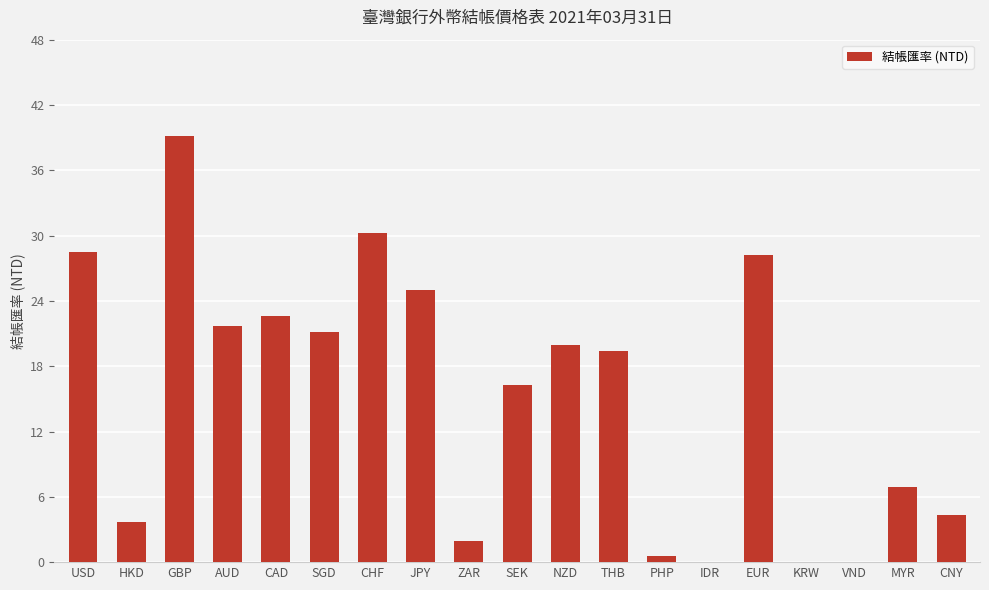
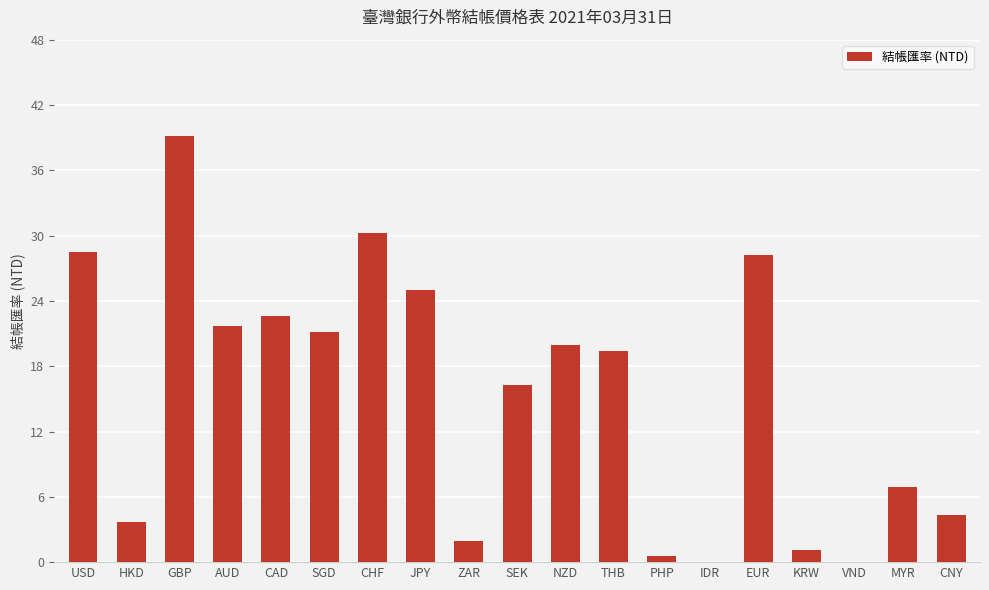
KRW: 0.0 -> 1.1
